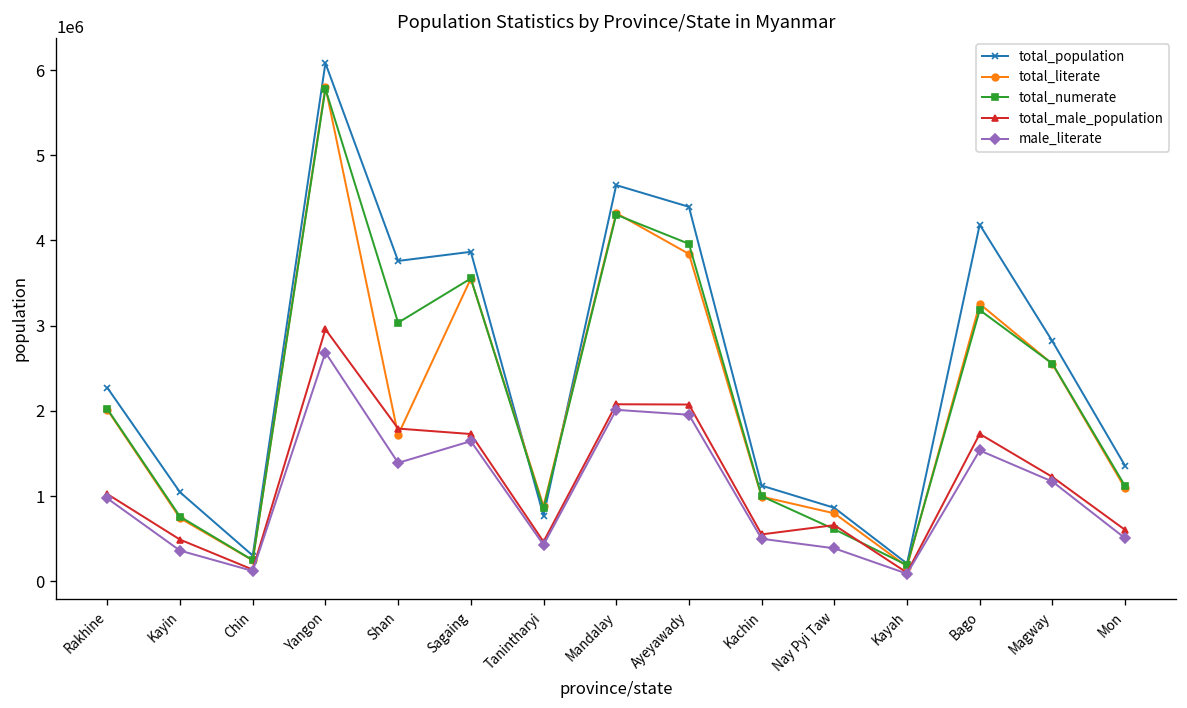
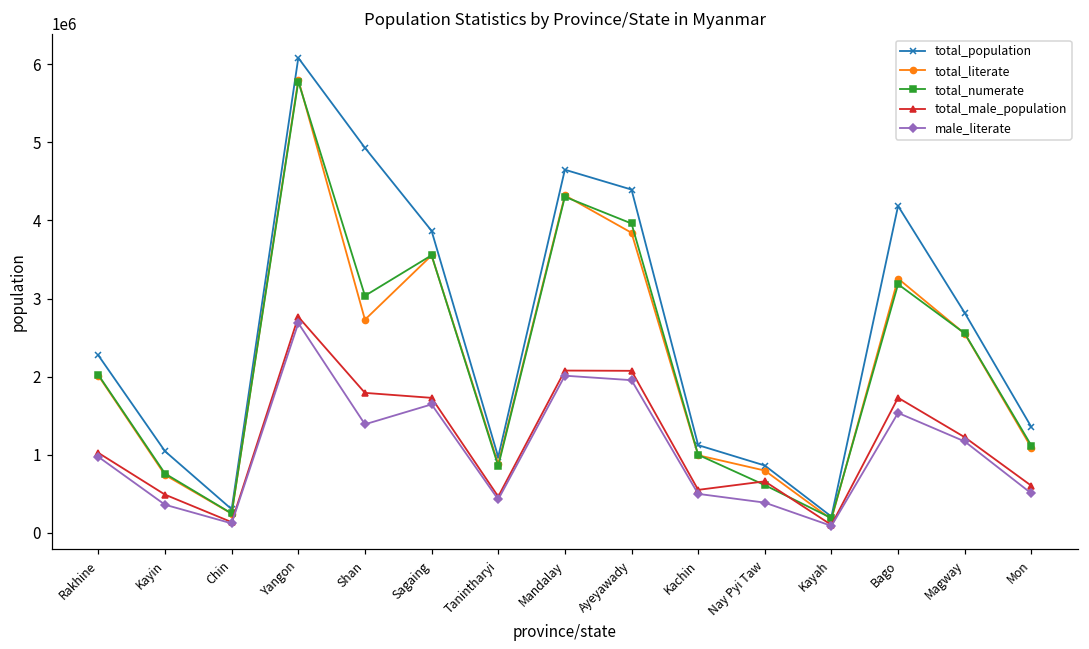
total_male_population, Yangon: 3000000 -> 2800000
total_population, Shan: 3800000 -> 4900000
total_literate, Shan: 1700000 -> 2700000
total_population, Tanintharyi: 800000 -> 1000000
